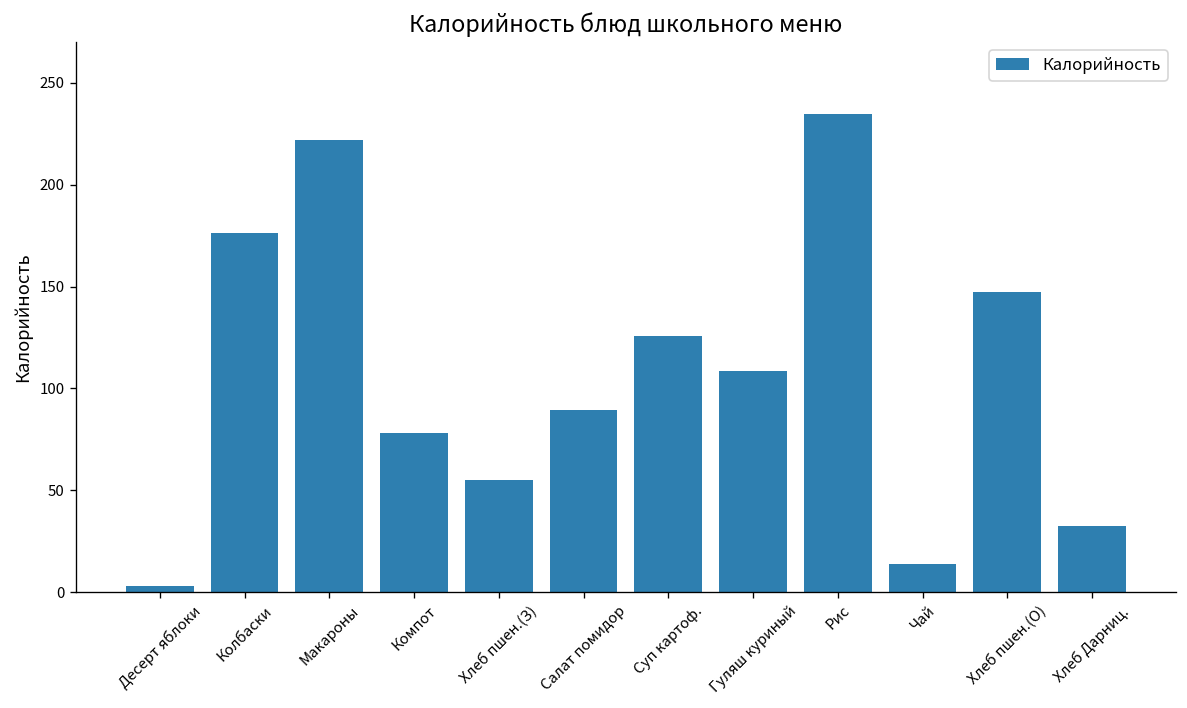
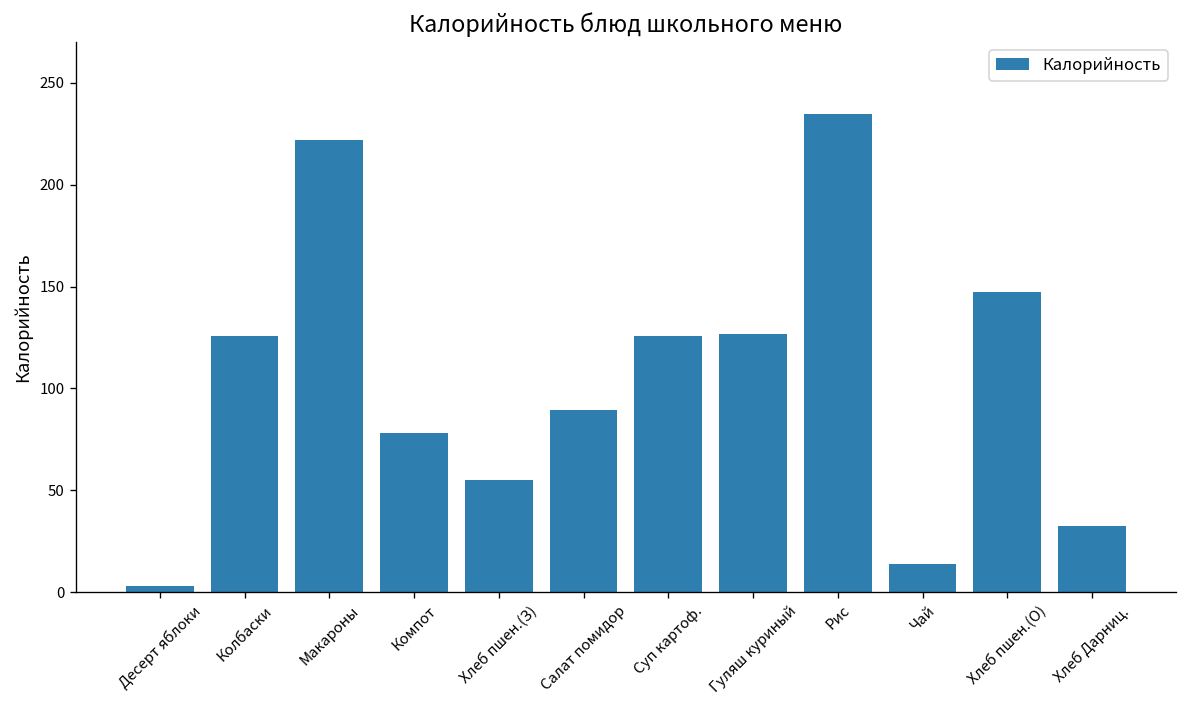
Колбаски: 177 -> 126
Гуляш куриный: 109 -> 127
